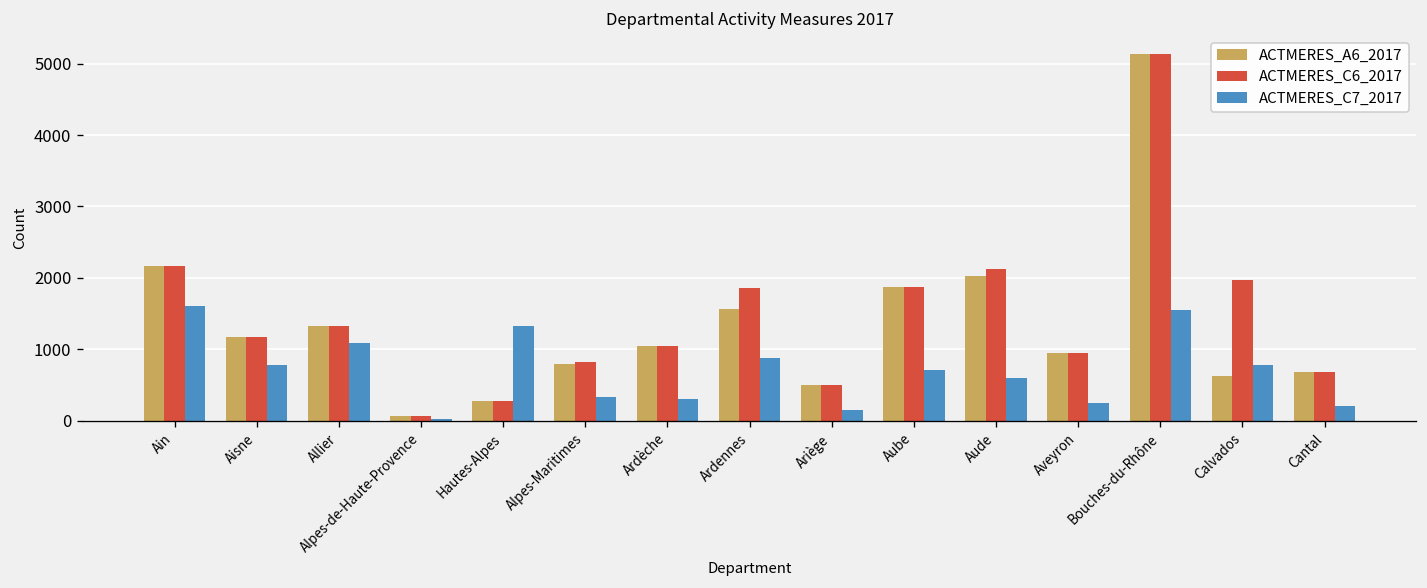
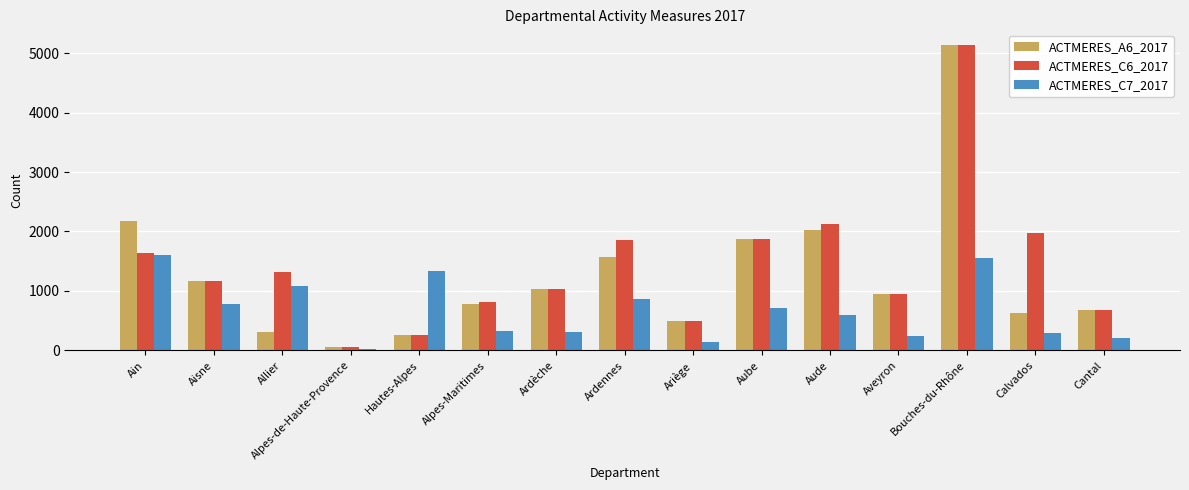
ACTMERES_C6_2017, Ain: 2200 -> 1600
ACTMERES_A6_2017, Allier: 1300 -> 300
ACTMERES_C7_2017, Calvados: 800 -> 300
